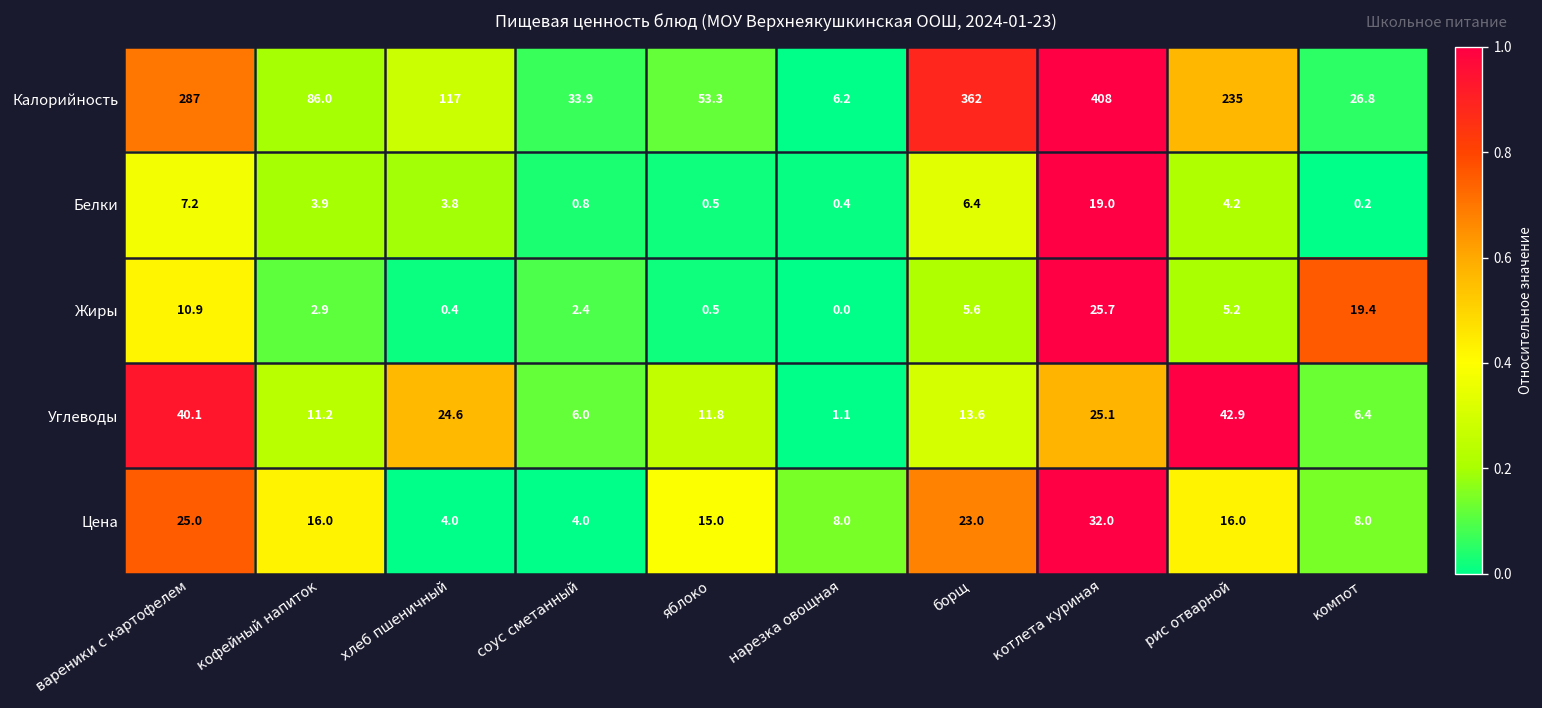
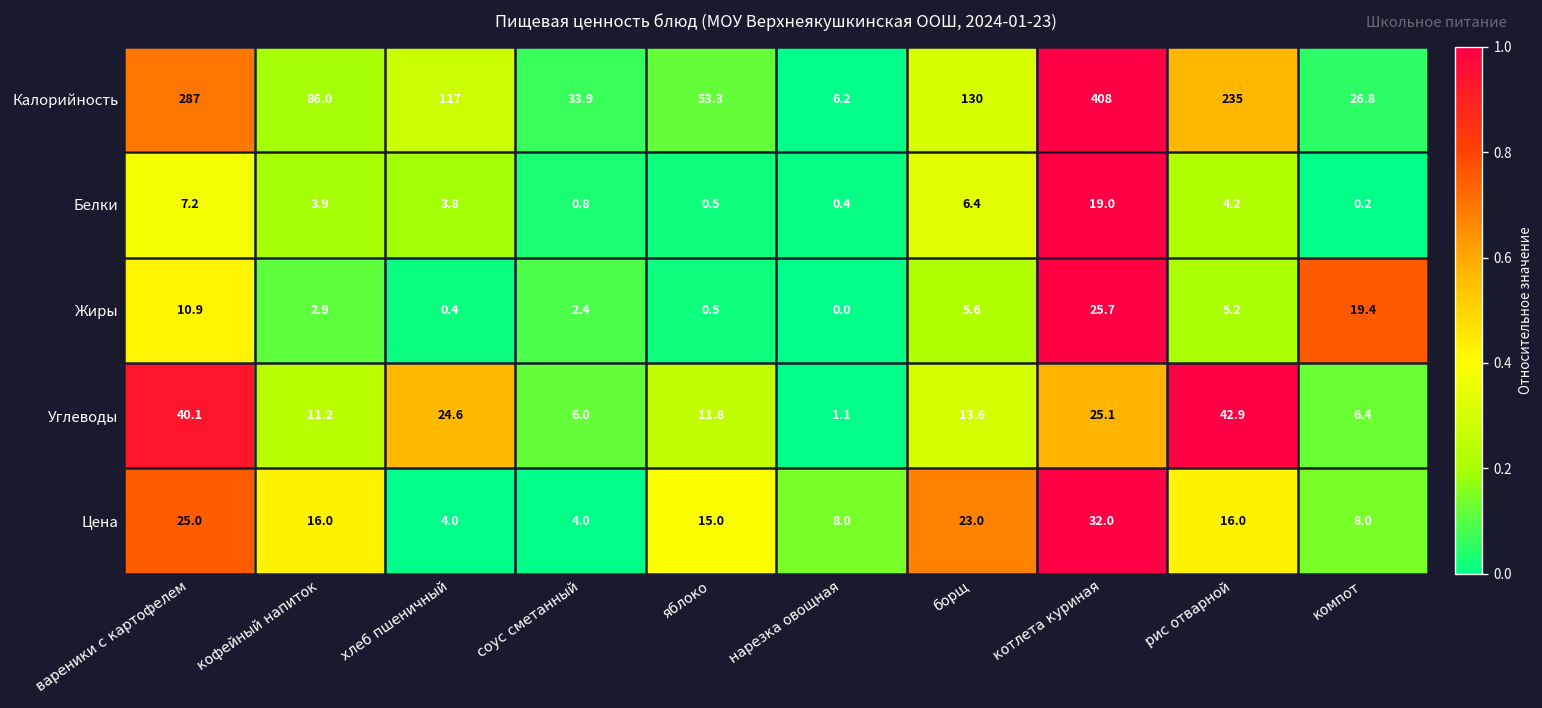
Калорийность, борщ: 362 -> 130
